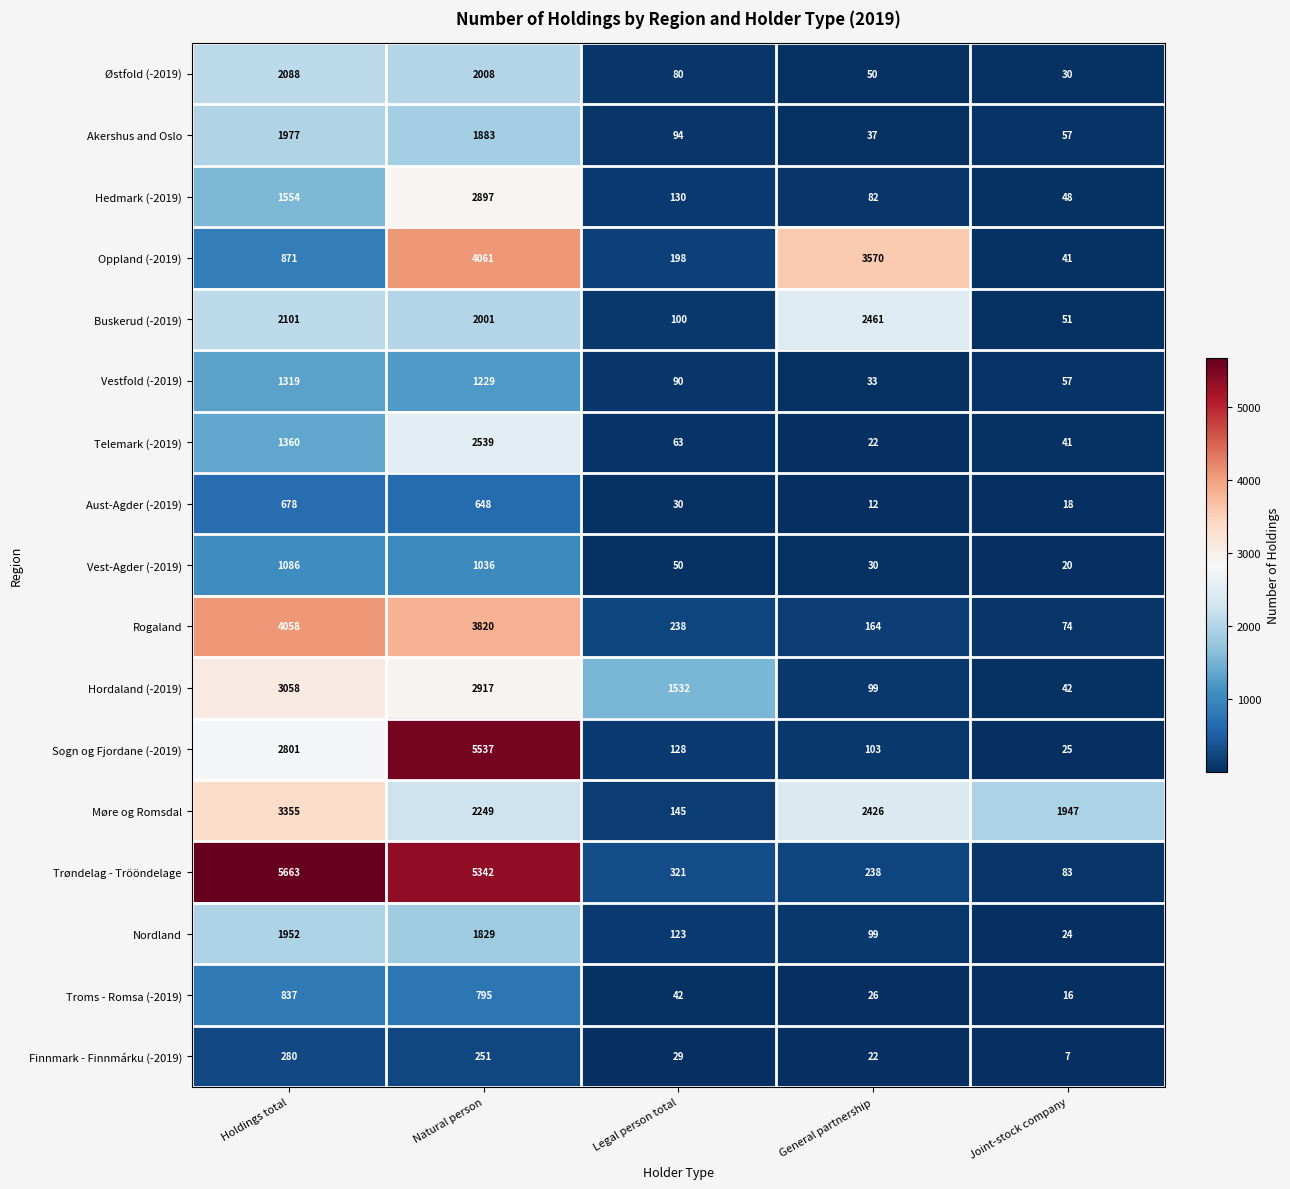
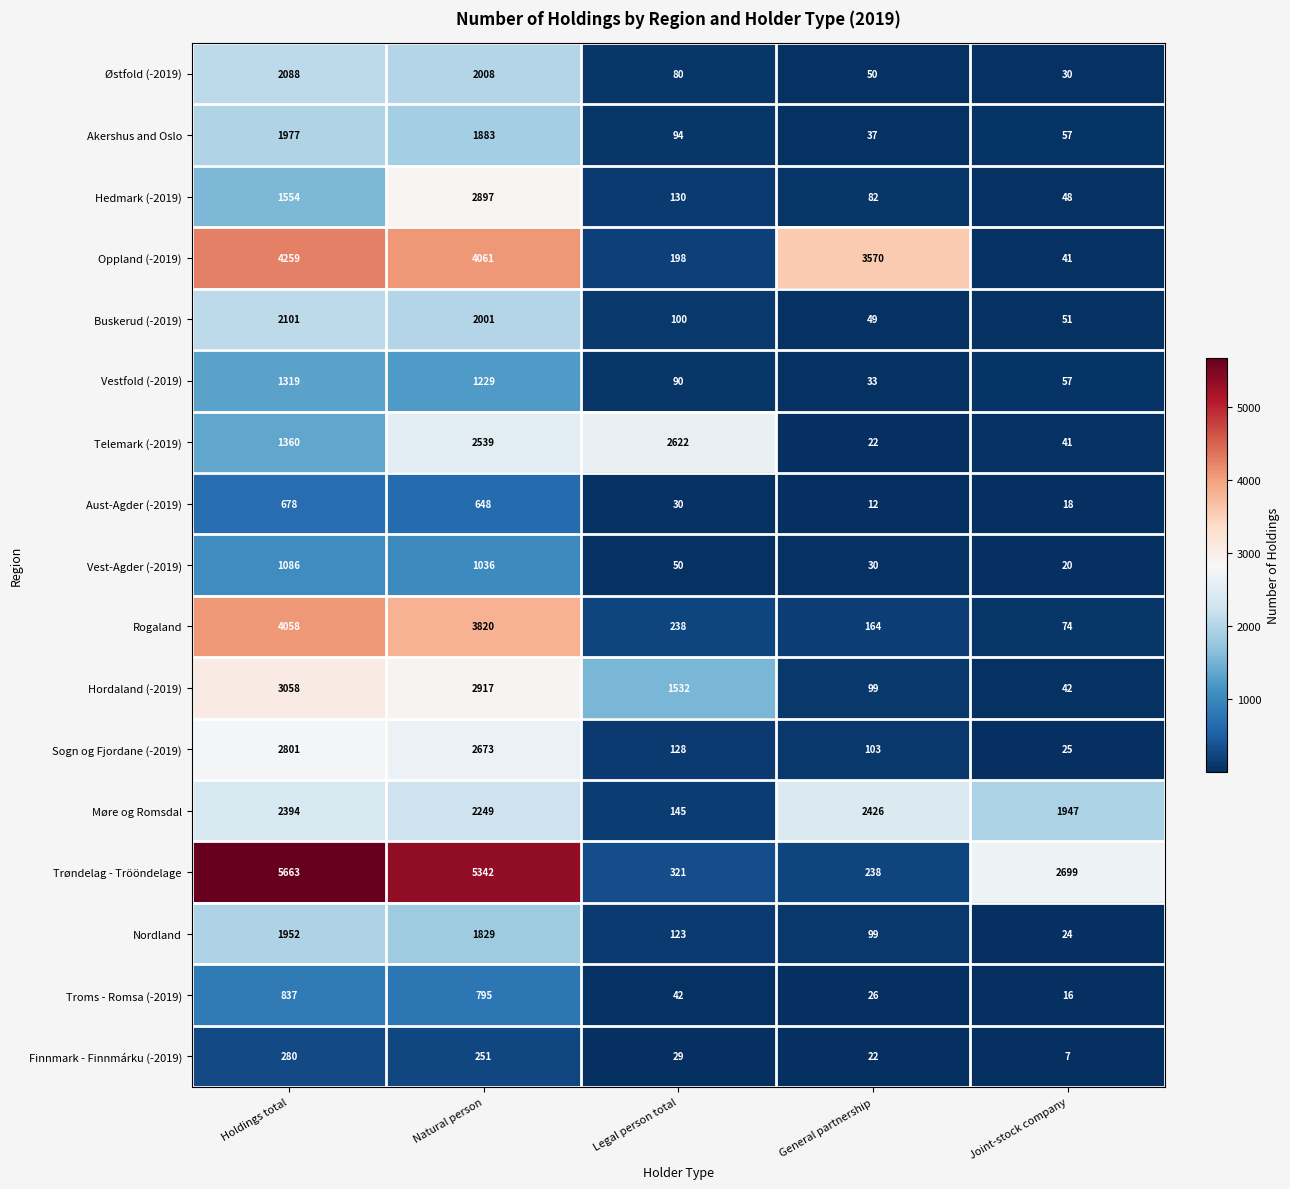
Oppland (-2019), Holdings total: 871 -> 4259
Buskerud (-2019), General partnership: 2461 -> 49
Telemark (-2019), Legal person total: 63 -> 2622
Sogn og Fjordane (-2019), Natural person: 5537 -> 2673
Møre og Romsdal, Holdings total: 3355 -> 2394
Trøndelag - Trööndelage, Joint-stock company: 83 -> 2699
